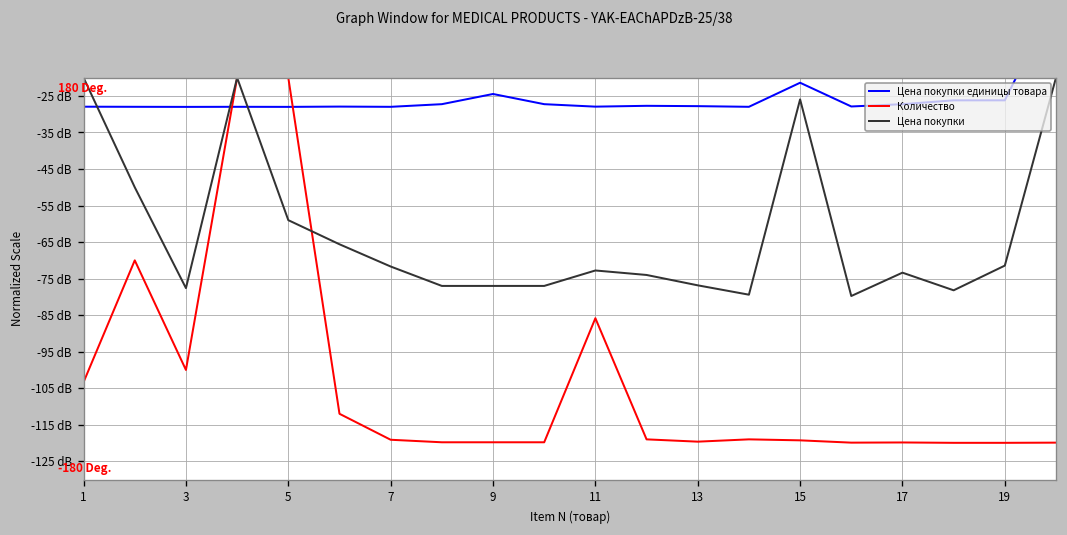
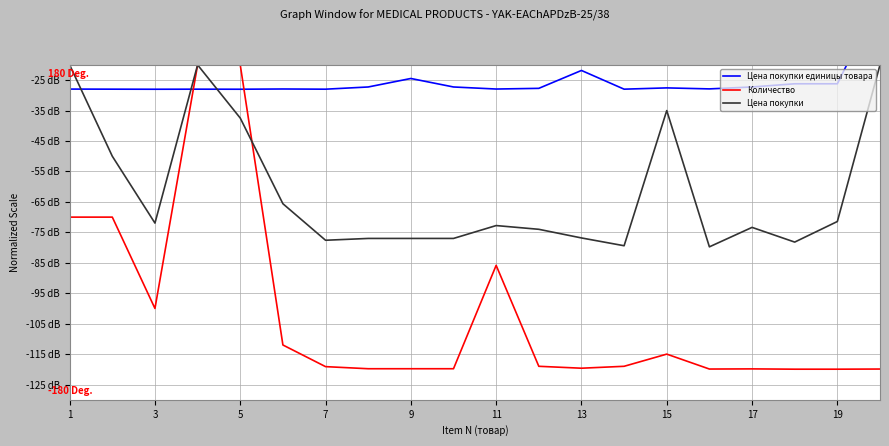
Количество, 1: -103 dB -> -70 dB
Цена покупки, 3: -78 dB -> -72 dB
Цена покупки, 5: -59 dB -> -37 dB
Цена покупки, 7: -72 dB -> -78 dB
Цена покупки единицы товара, 13: -28 dB -> -22 dB
Цена покупки единицы товара, 15: -21 dB -> -28 dB
Количество, 15: -119 dB -> -115 dB
Цена покупки, 15: -26 dB -> -35 dB
